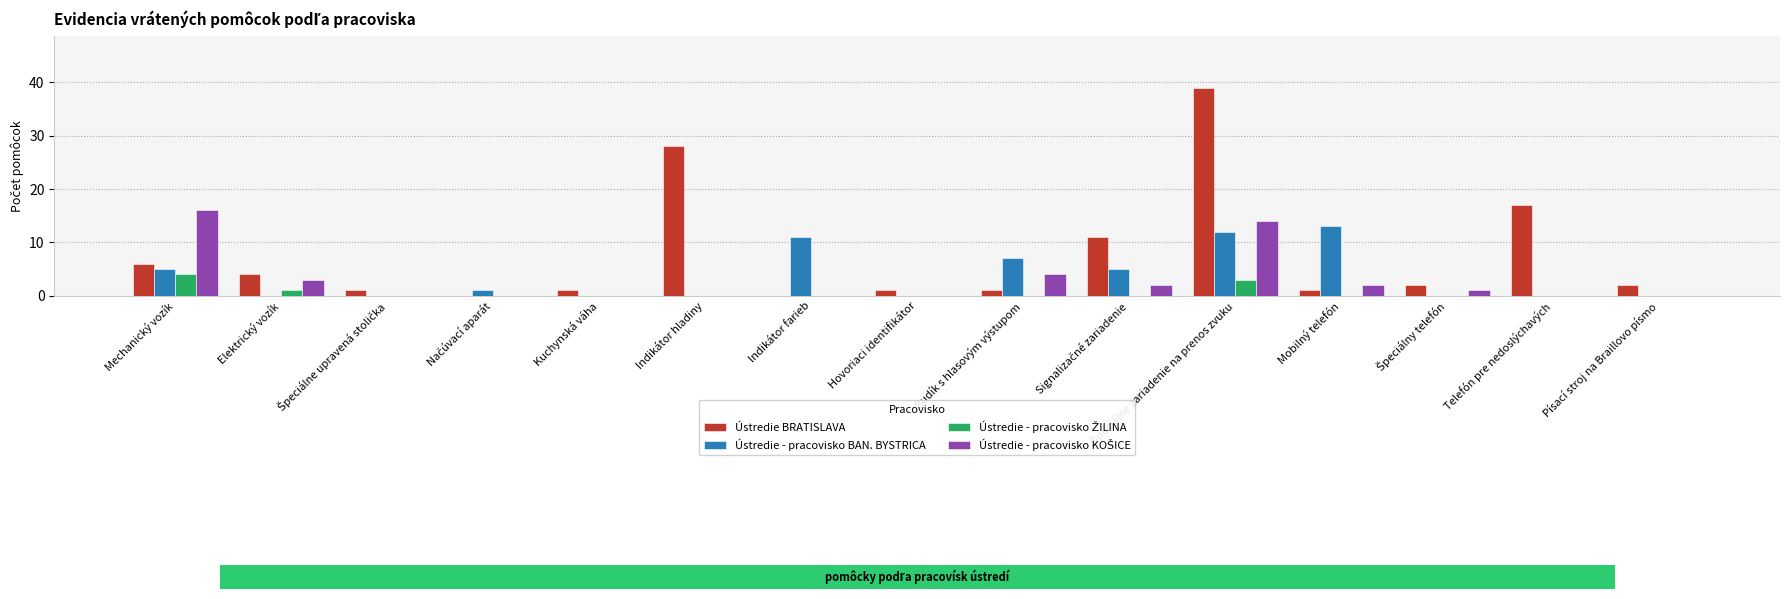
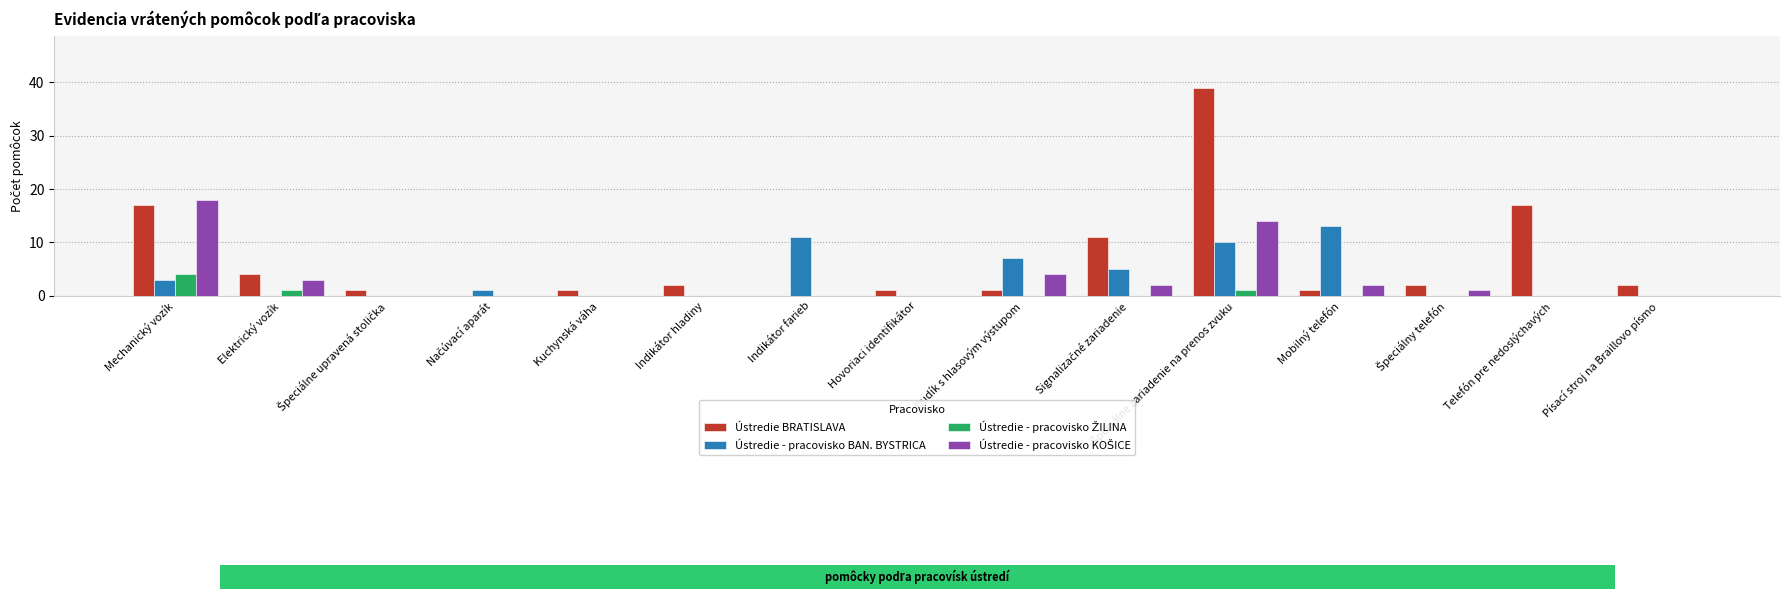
Ústredie BRATISLAVA, Mechanický vozík: 6 -> 17
Ústredie - pracovisko BAN. BYSTRICA, Mechanický vozík: 5 -> 3
Ústredie - pracovisko KOŠICE, Mechanický vozík: 16 -> 18
Ústredie BRATISLAVA, Indikátor hladiny: 28 -> 2
Ústredie - pracovisko BAN. BYSTRICA, Špeciálne zariadenie na prenos zvuku: 12 -> 10
Ústredie - pracovisko ŽILINA, Špeciálne zariadenie na prenos zvuku: 3 -> 1
